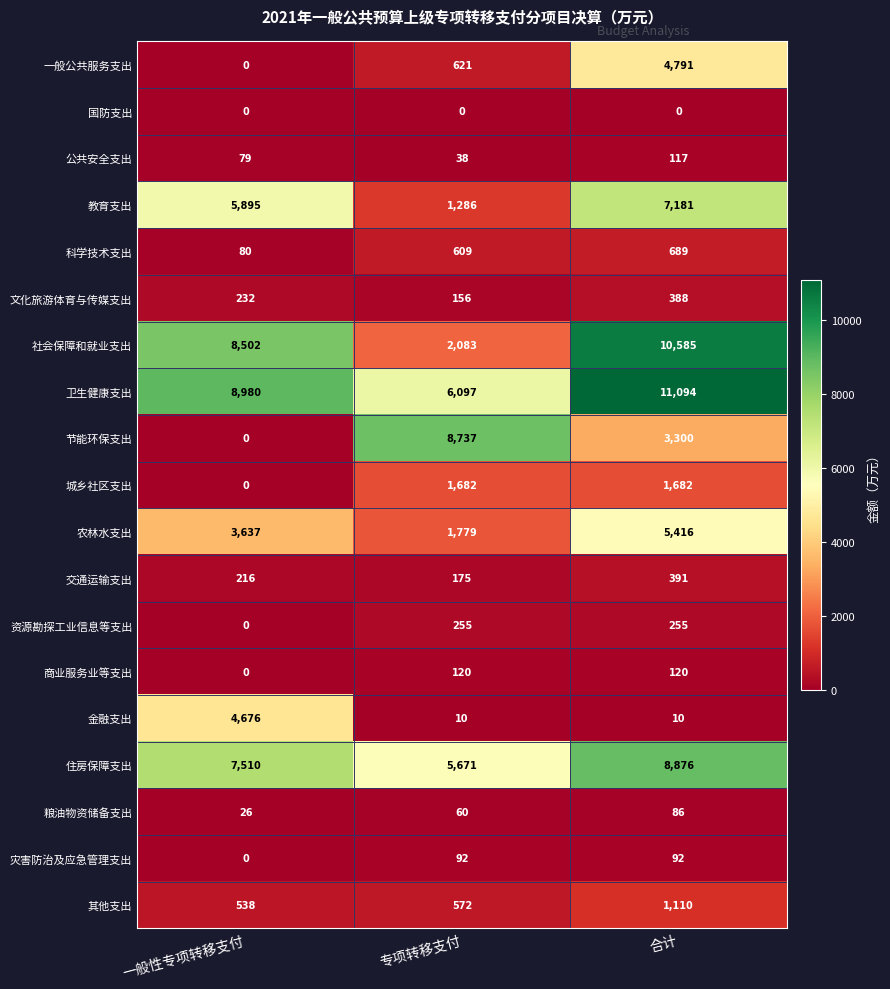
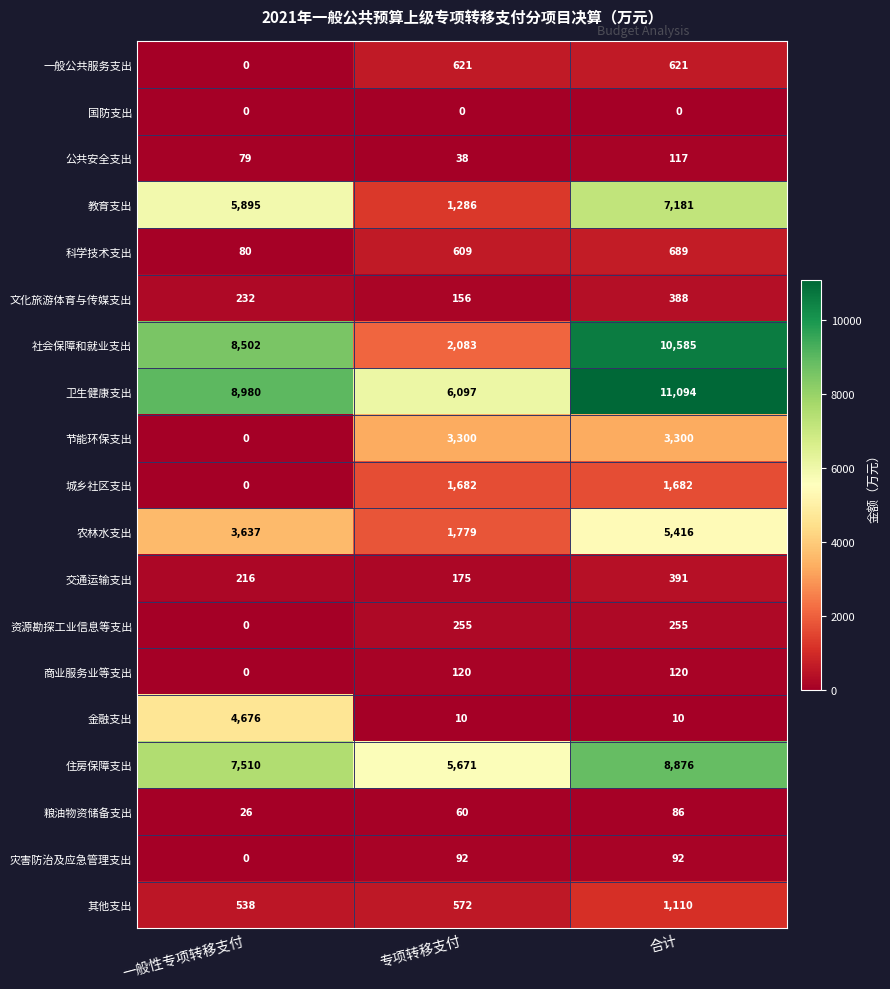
一般公共服务支出, 合计: 4,791 -> 621
节能环保支出, 专项转移支付: 8,737 -> 3,300
